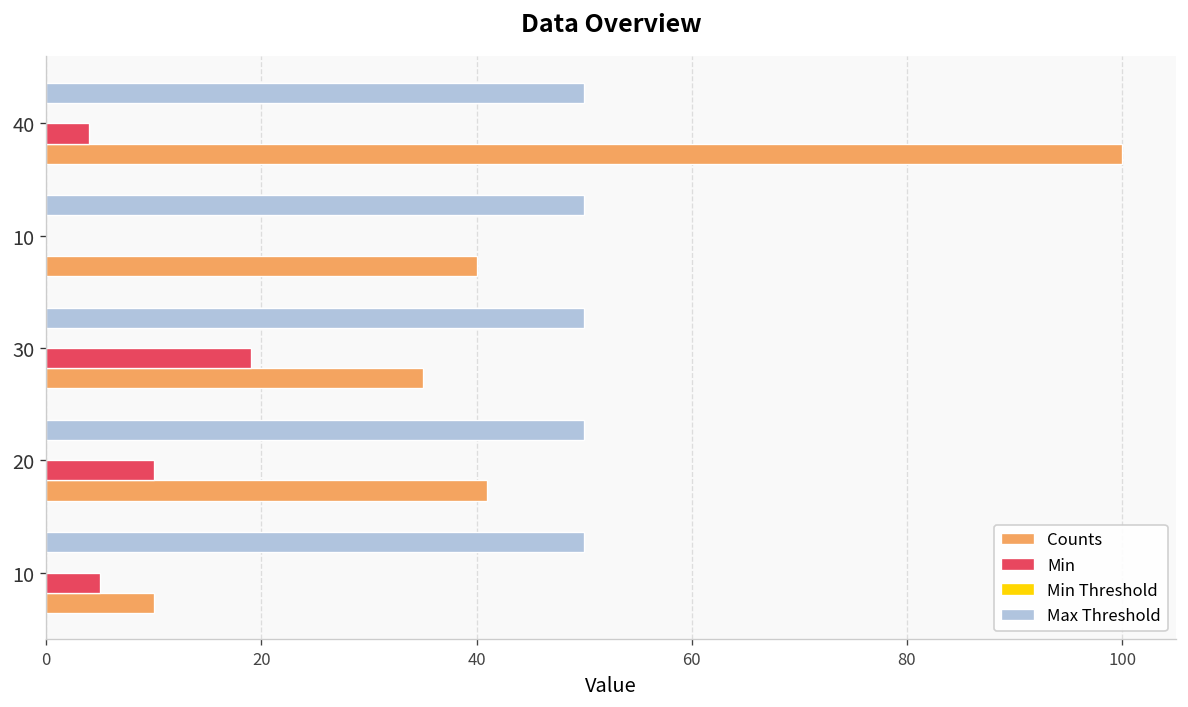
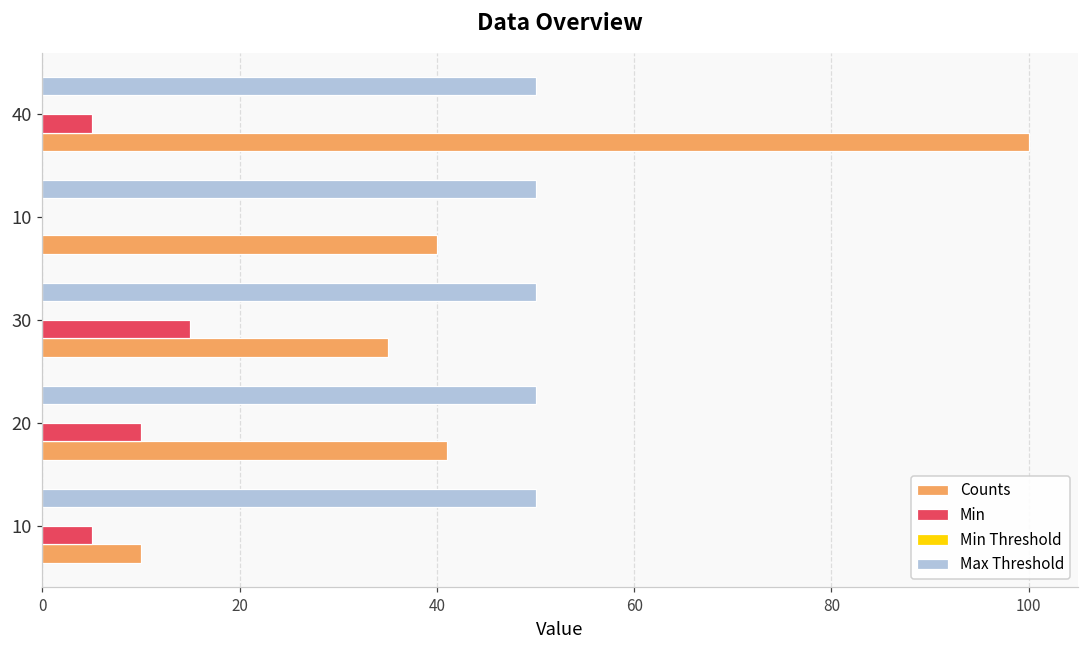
Min, 40: 4 -> 5
Min, 30: 19 -> 15
